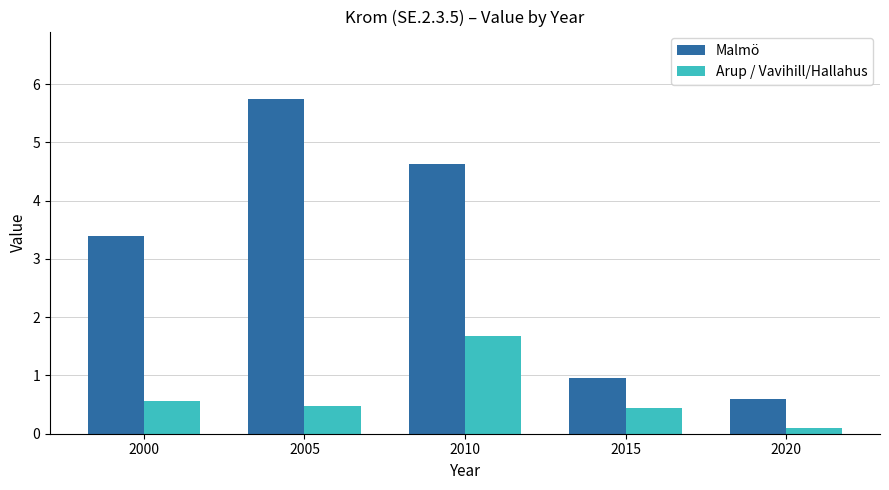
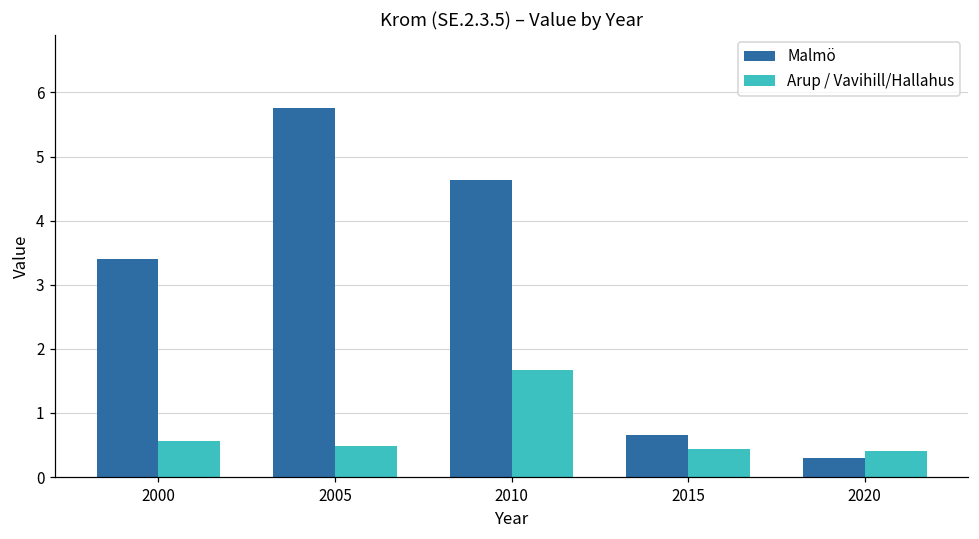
Malmö, 2015: 1.0 -> 0.7
Malmö, 2020: 0.6 -> 0.3
Arup / Vavihill/Hallahus, 2020: 0.1 -> 0.4
